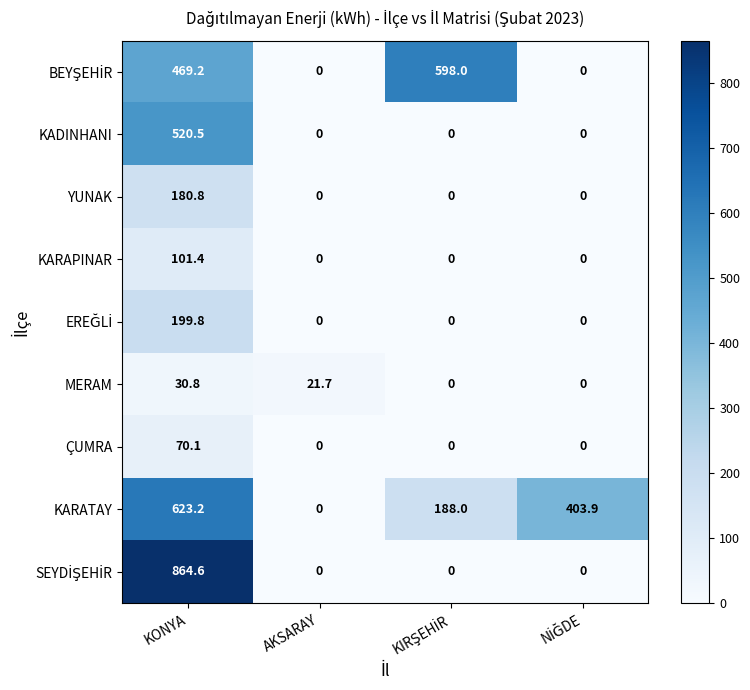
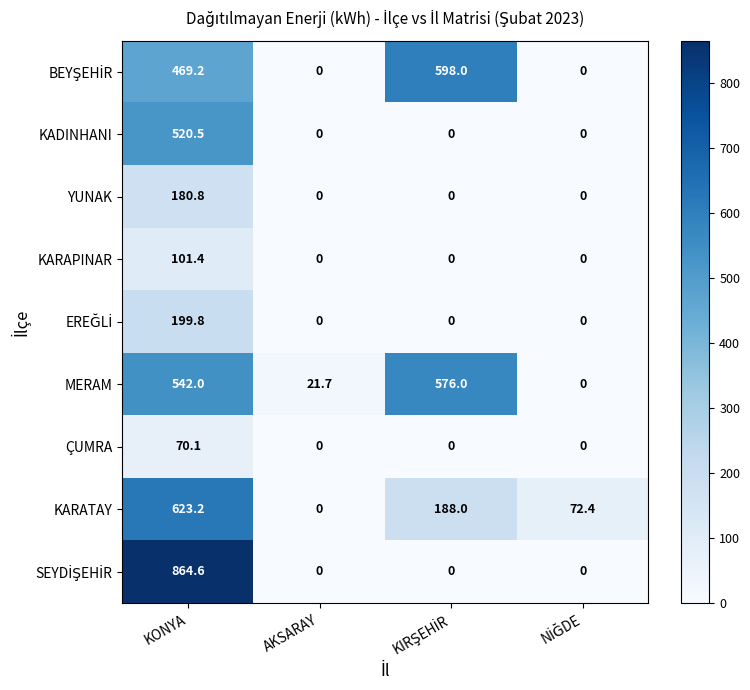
MERAM, KONYA: 30.8 -> 542.0
MERAM, KIRŞEHİR: 0 -> 576.0
KARATAY, NİĞDE: 403.9 -> 72.4
